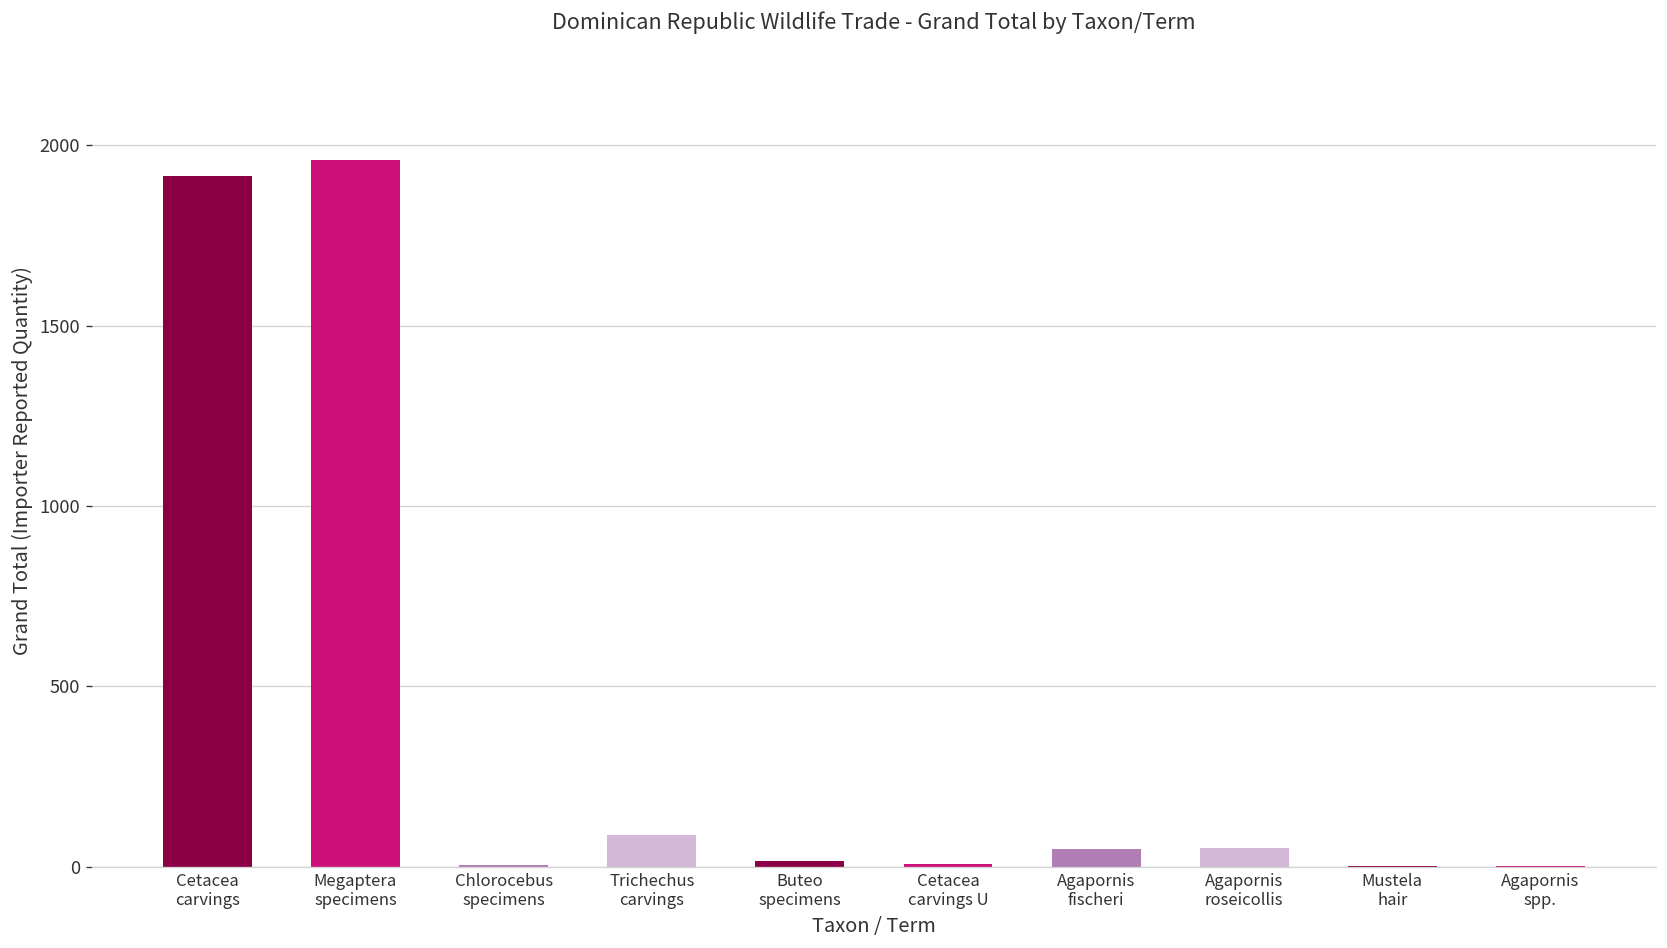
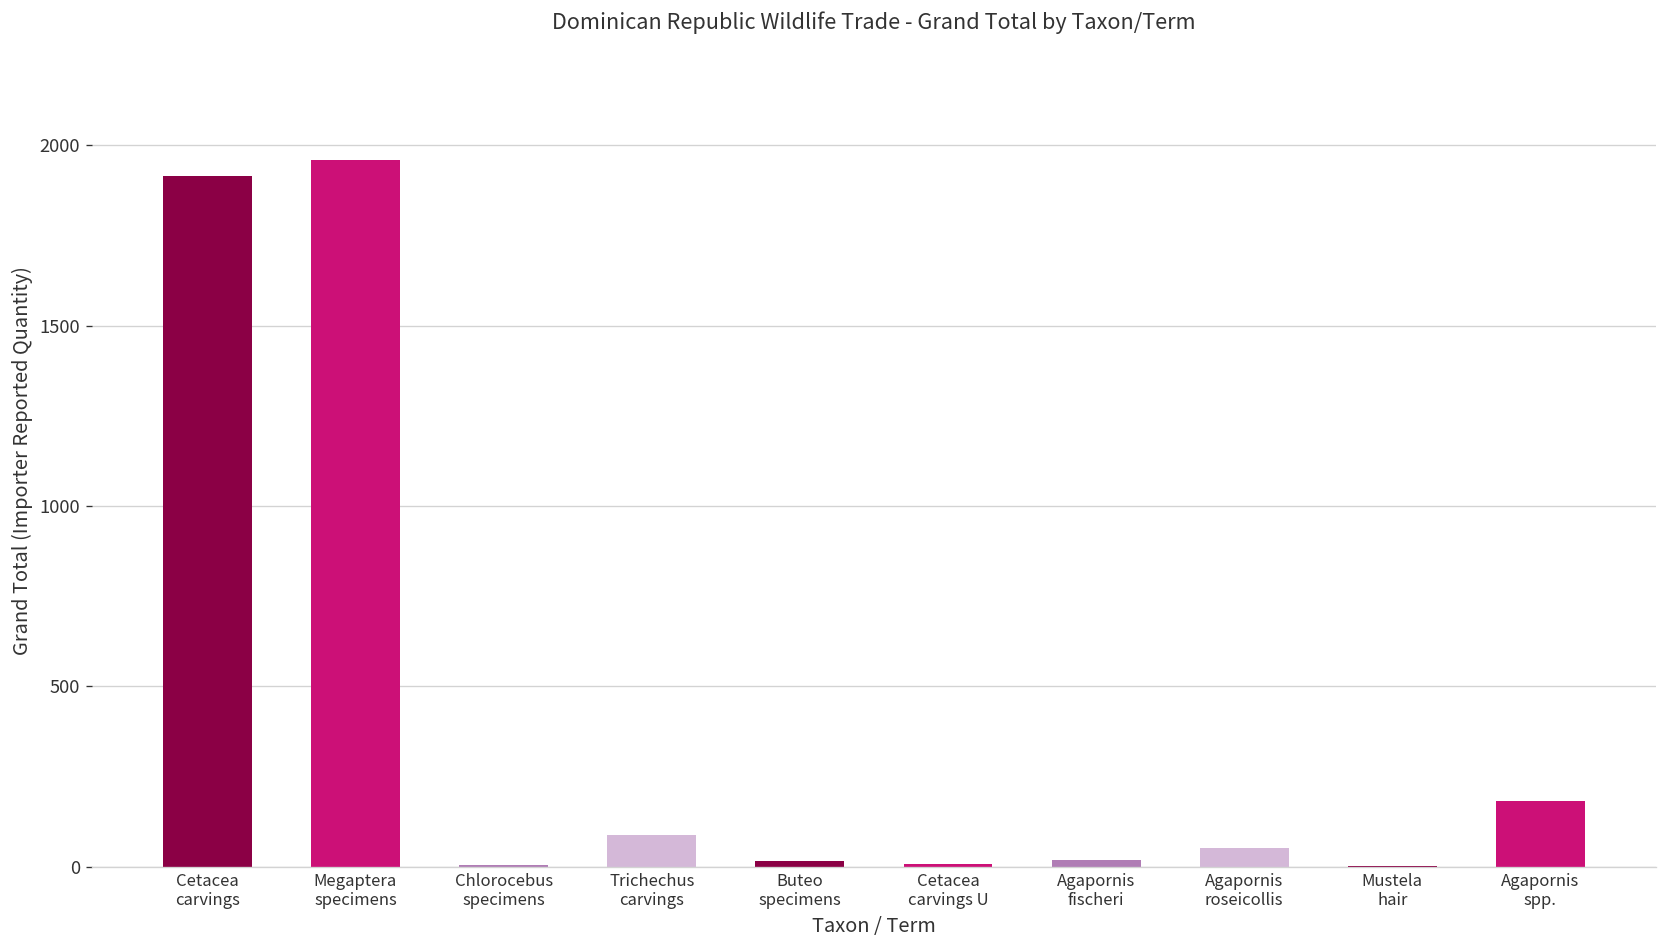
Agapornis fischeri: 50 -> 20
Agapornis spp.: 0 -> 180
